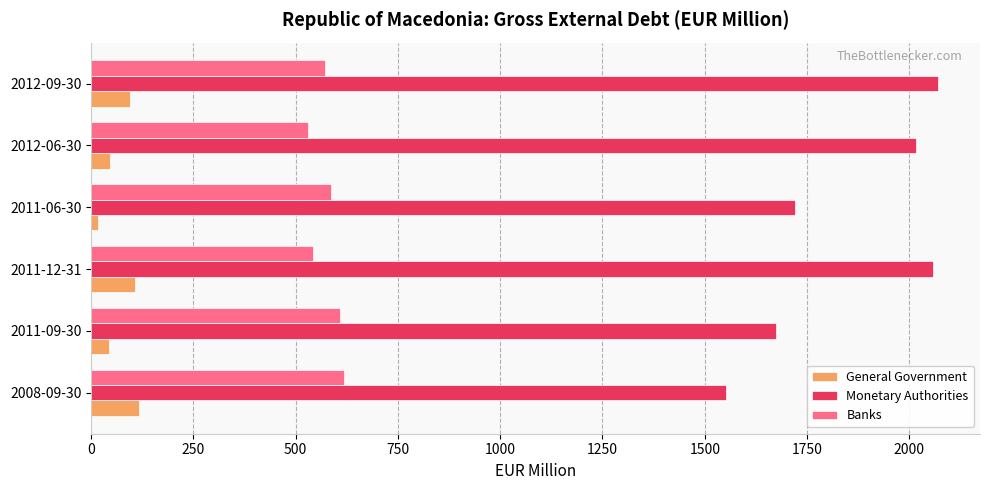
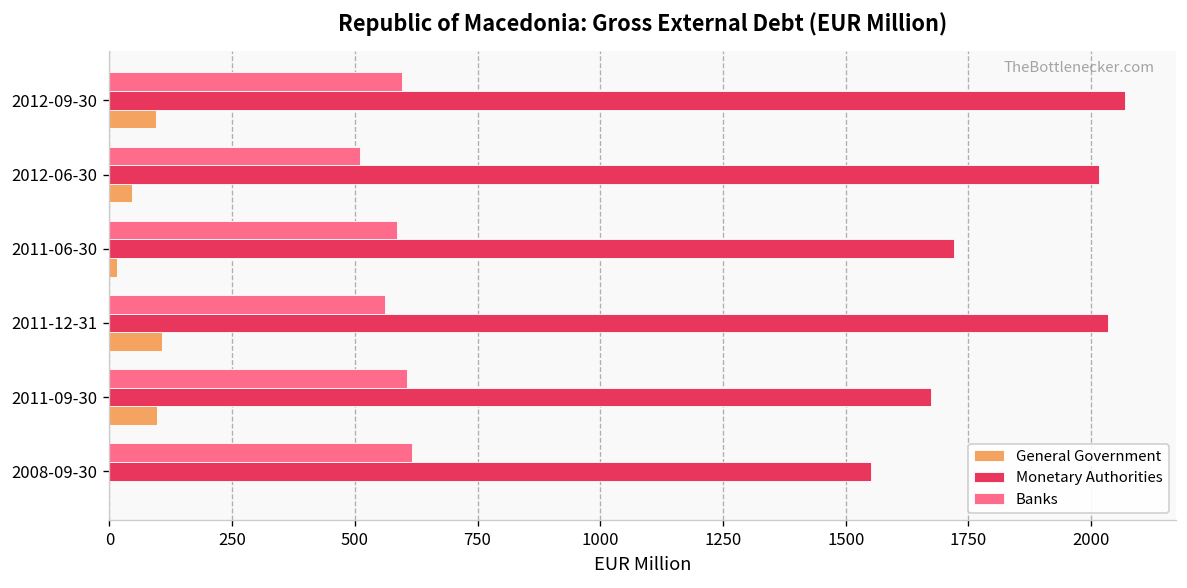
Banks, 2012-09-30: 570 -> 600
Banks, 2012-06-30: 530 -> 510
Banks, 2011-12-31: 540 -> 560
Monetary Authorities, 2011-12-31: 2060 -> 2030
General Government, 2011-09-30: 40 -> 100
General Government, 2008-09-30: 120 -> 0
